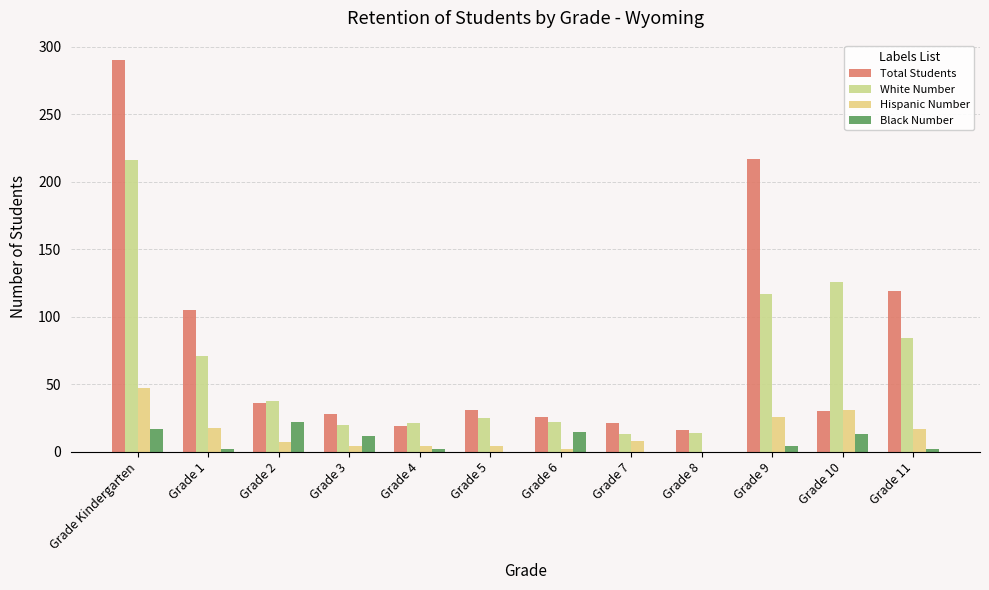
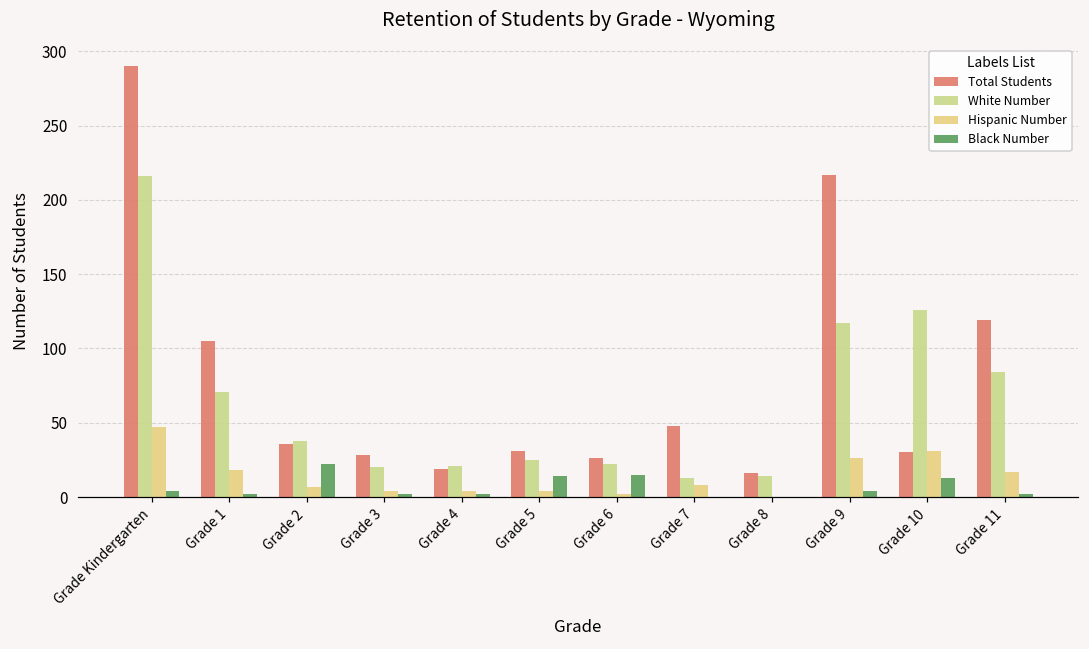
Black Number, Grade Kindergarten: 17 -> 4
Black Number, Grade 3: 12 -> 2
Black Number, Grade 5: 0 -> 14
Total Students, Grade 7: 21 -> 48
